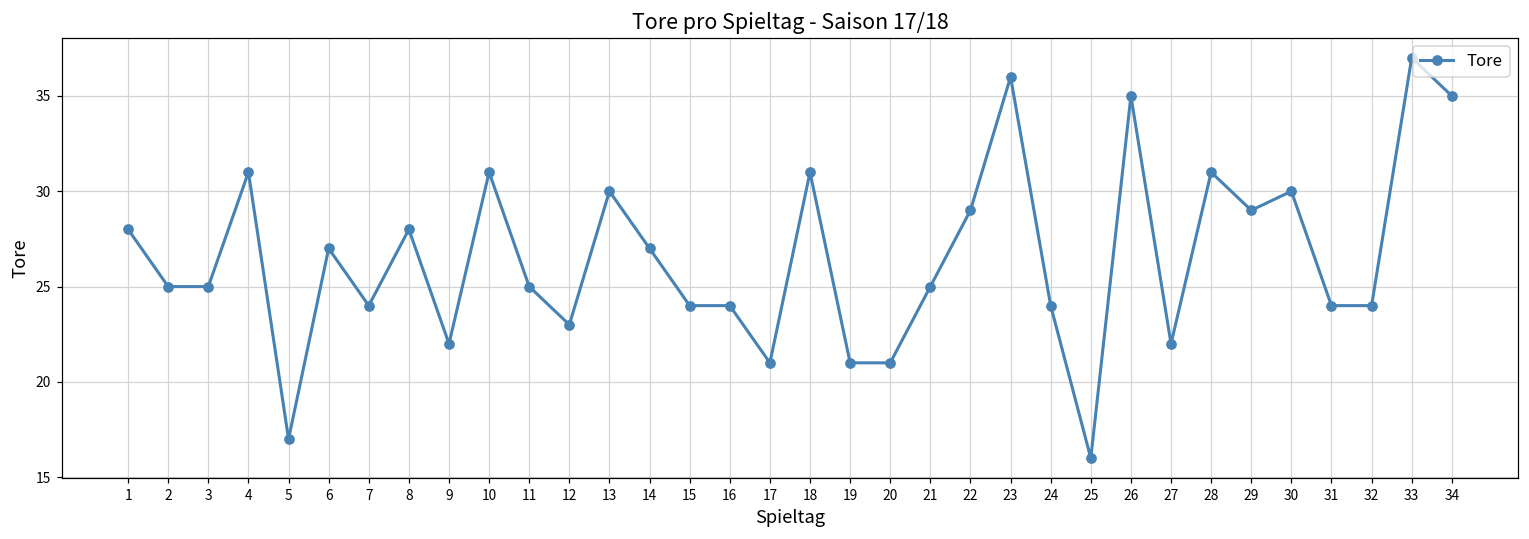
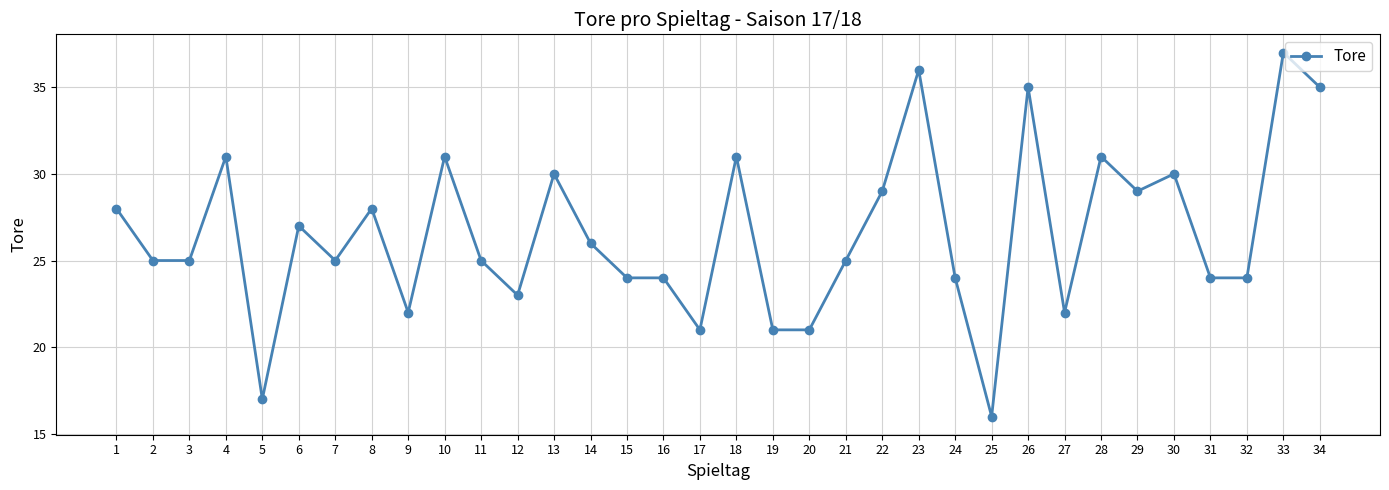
7: 24 -> 25
14: 27 -> 26
